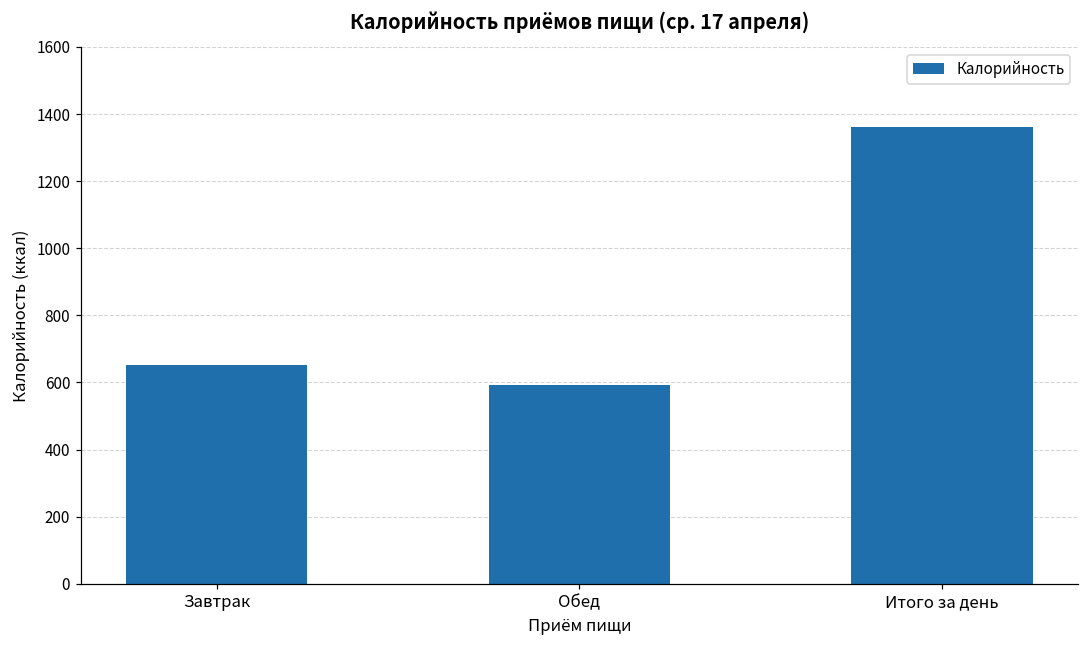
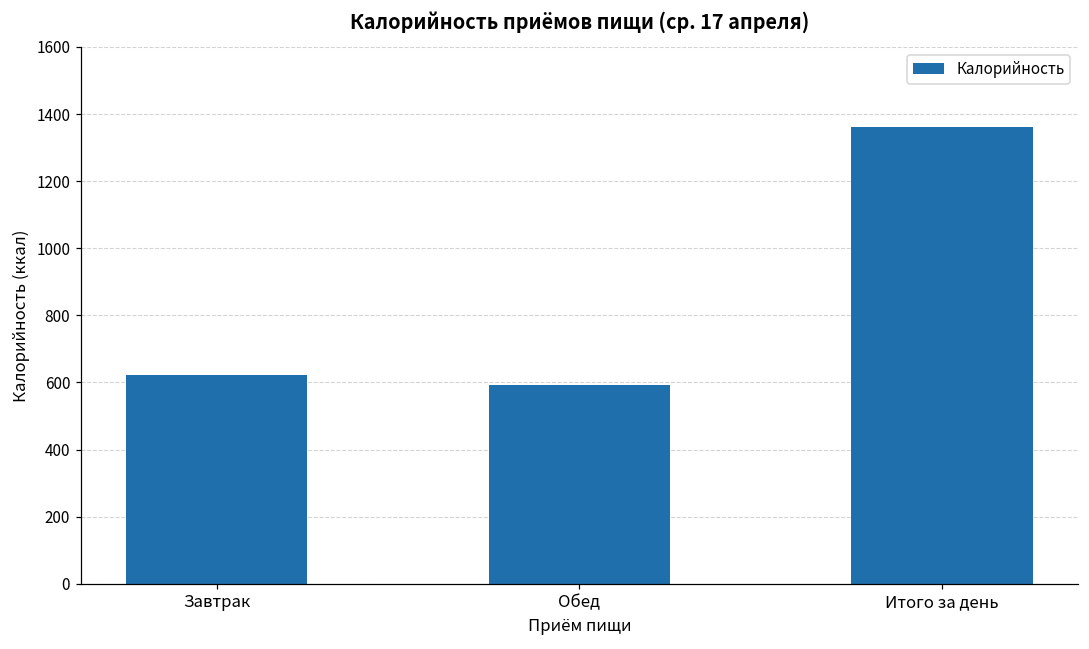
Завтрак: 650 -> 620
